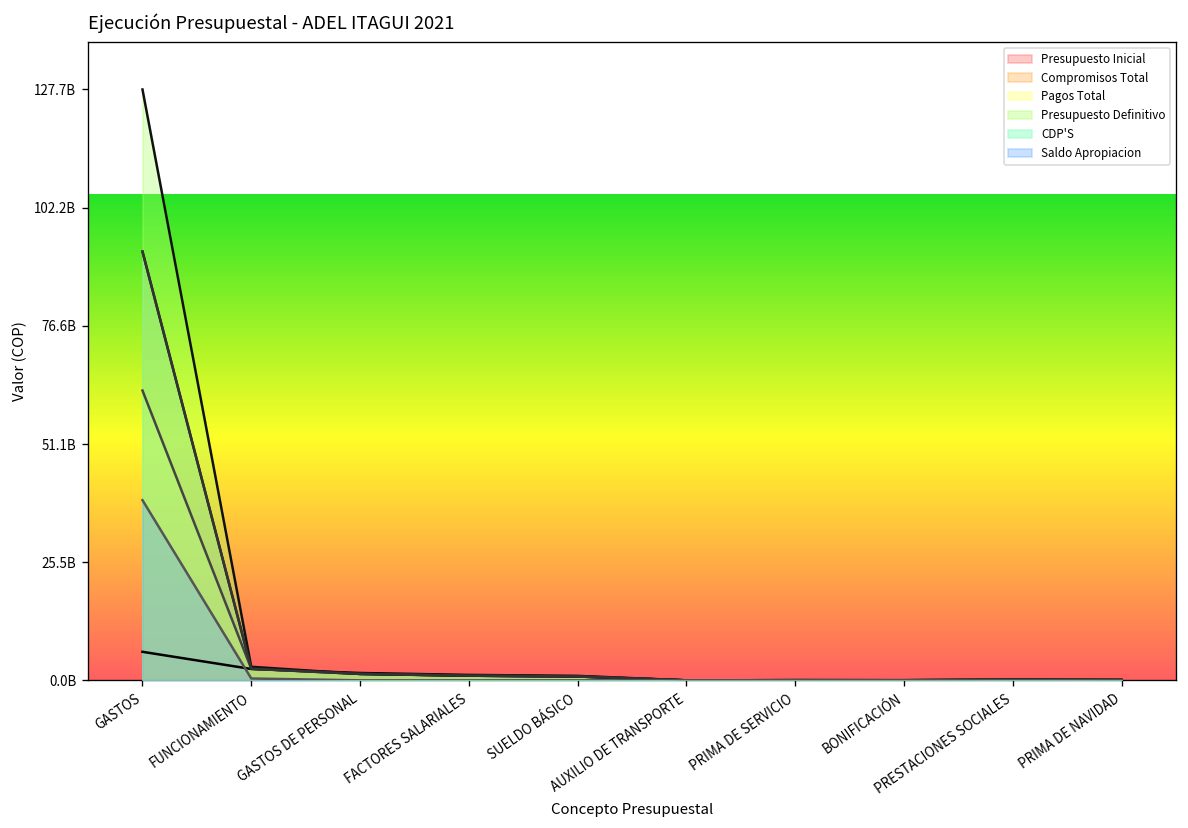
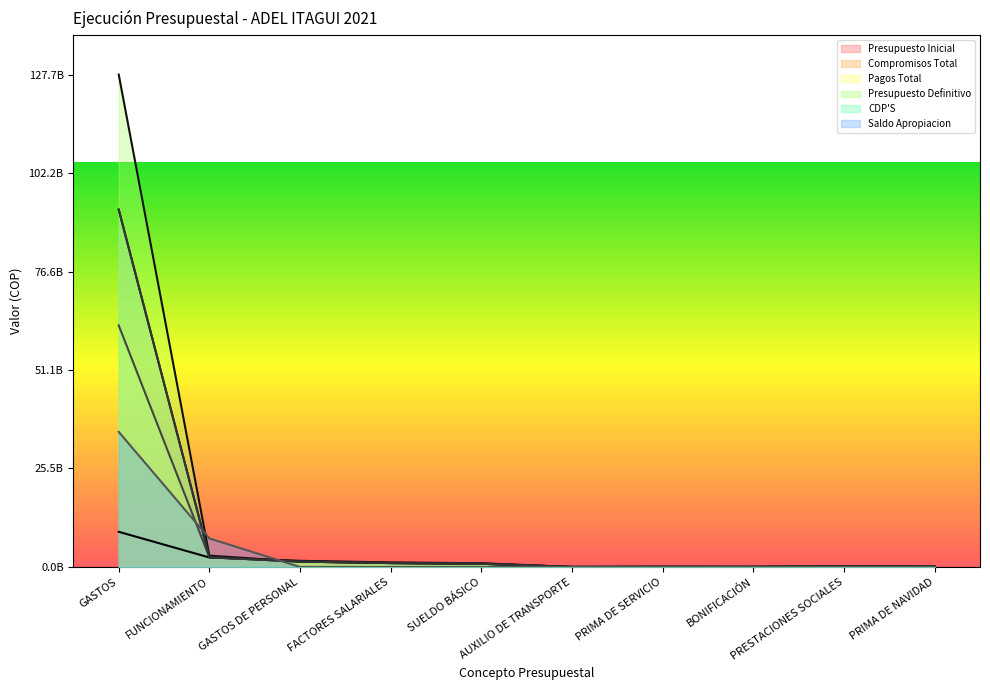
Presupuesto Inicial, GASTOS: 6000000000 -> 9000000000
Saldo Apropiacion, GASTOS: 39000000000 -> 35000000000
Saldo Apropiacion, FUNCIONAMIENTO: 0 -> 7000000000
